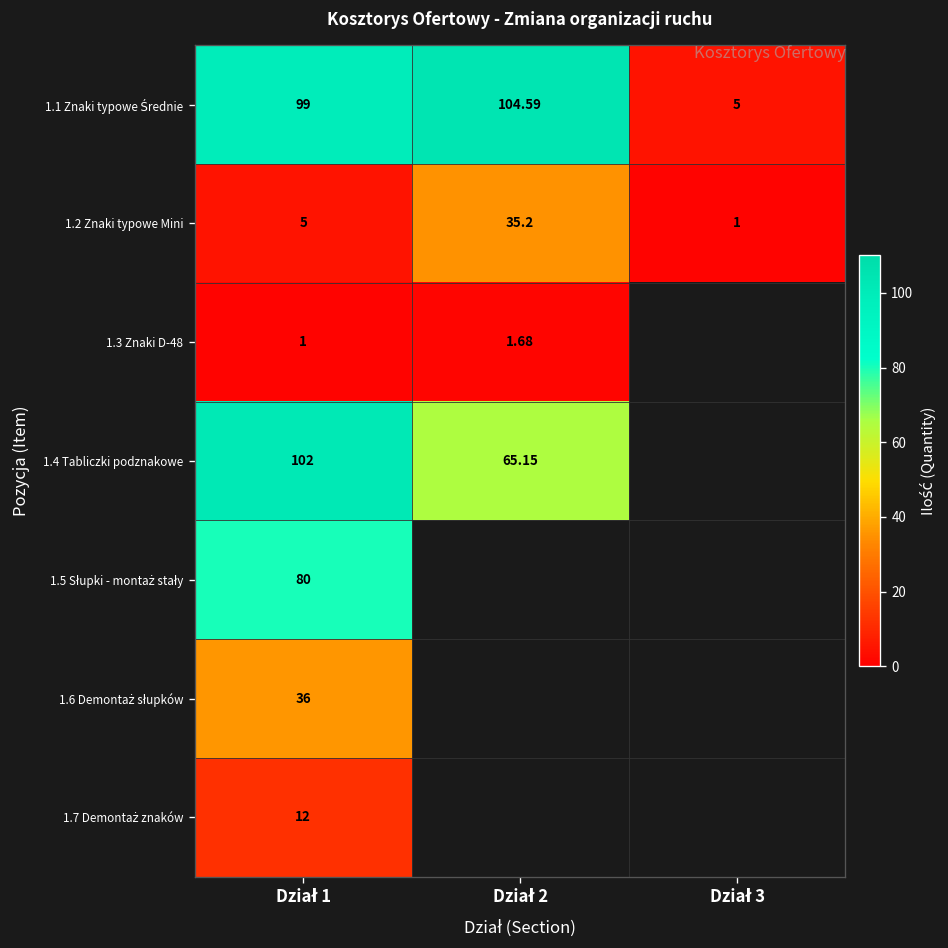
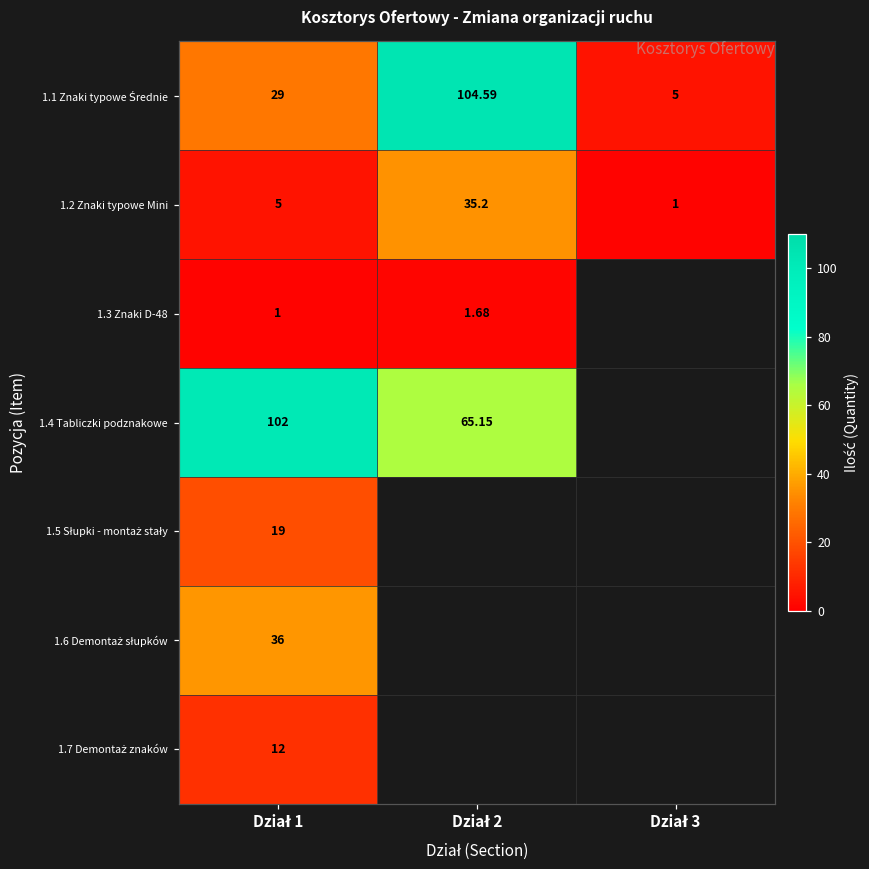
1.1 Znaki typowe Średnie, Dział 1: 99 -> 29
1.5 Słupki - montaż stały, Dział 1: 80 -> 19
